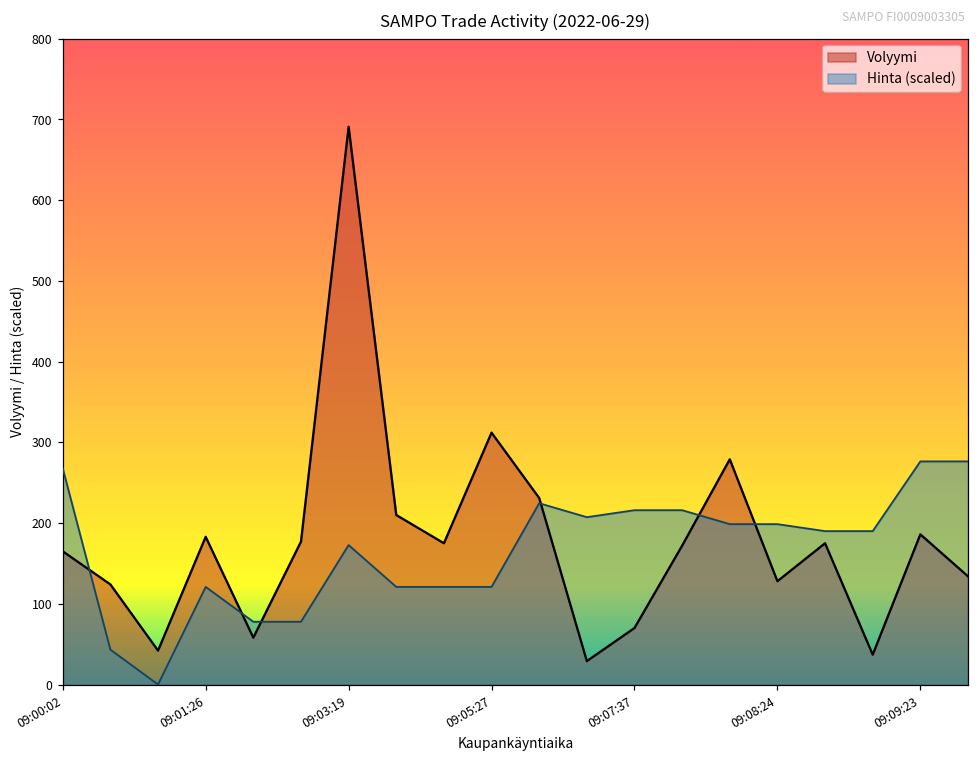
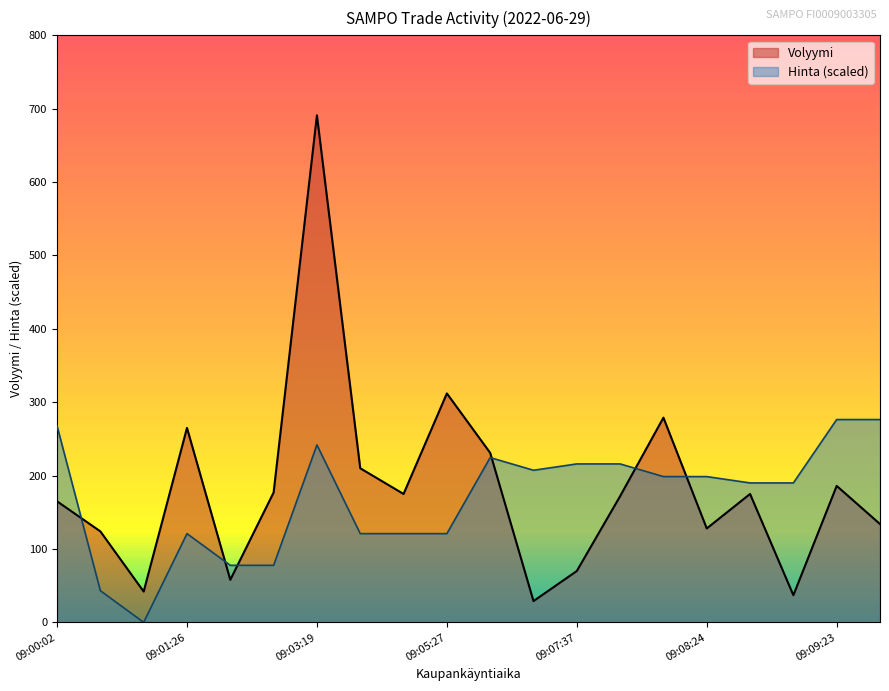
Volyymi, 09:01:26: 180 -> 270
Hinta (scaled), 09:03:19: 170 -> 240
